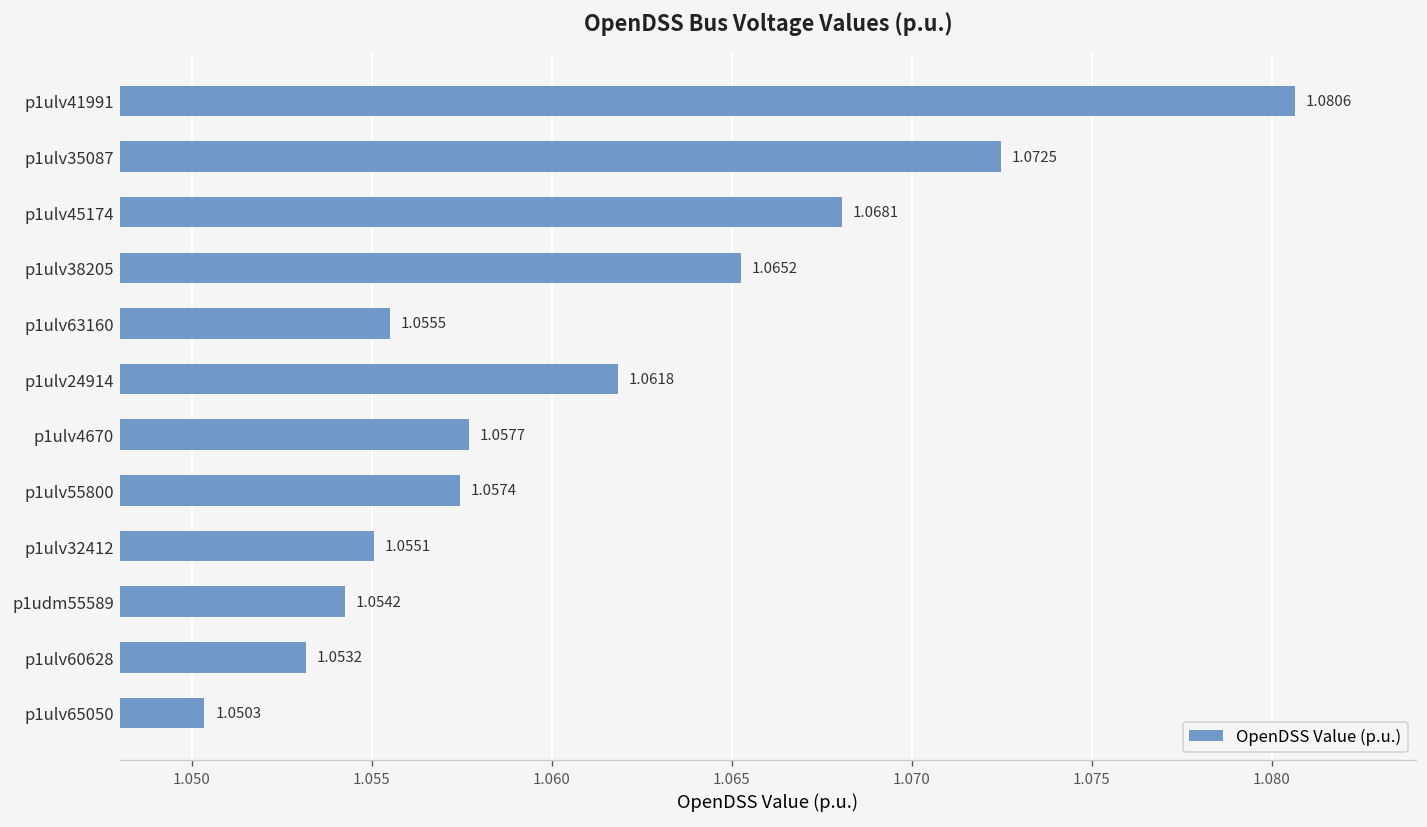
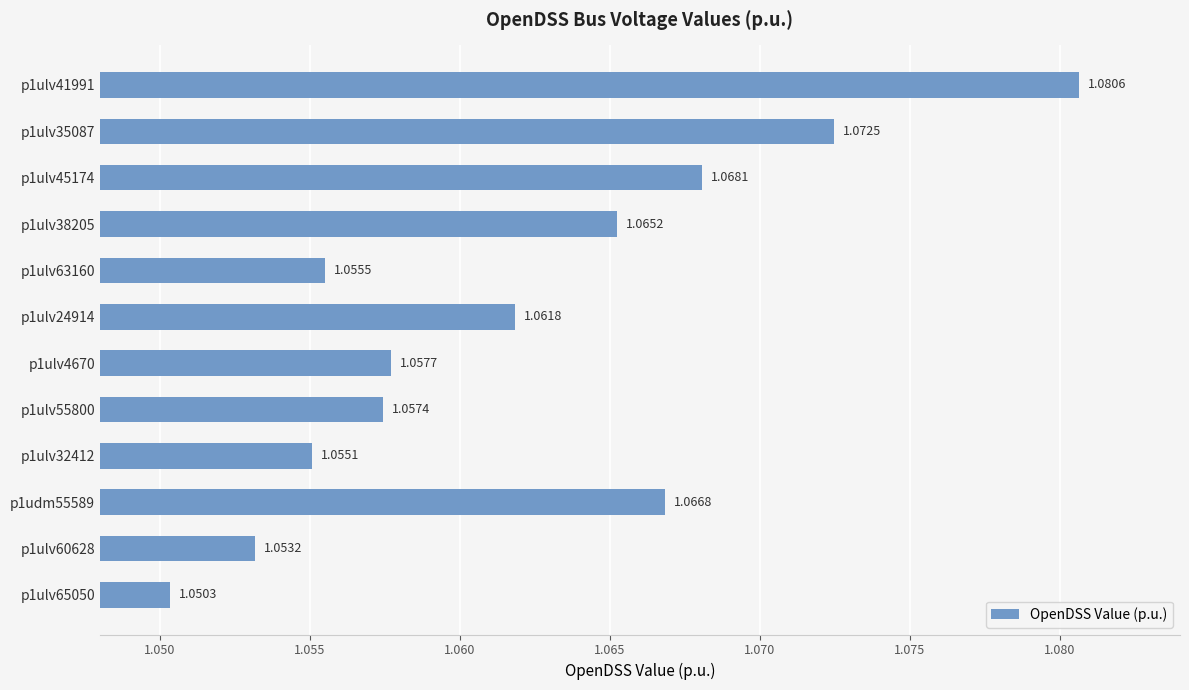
p1udm55589: 1.0542 -> 1.0668
